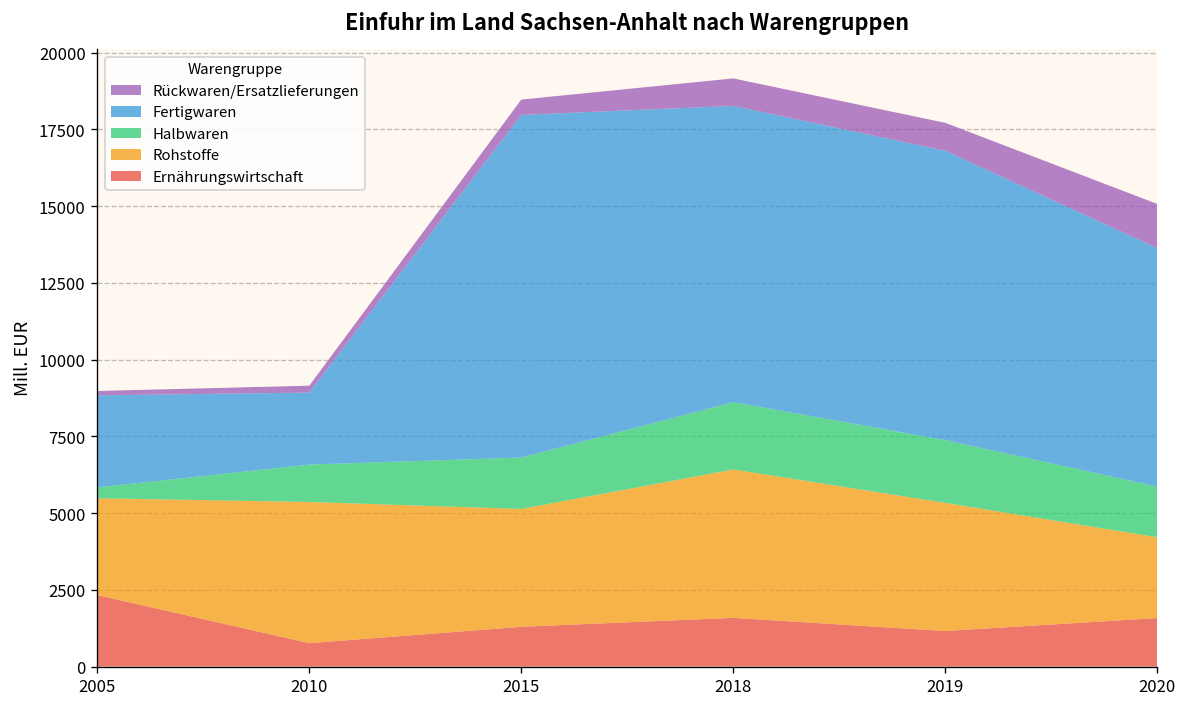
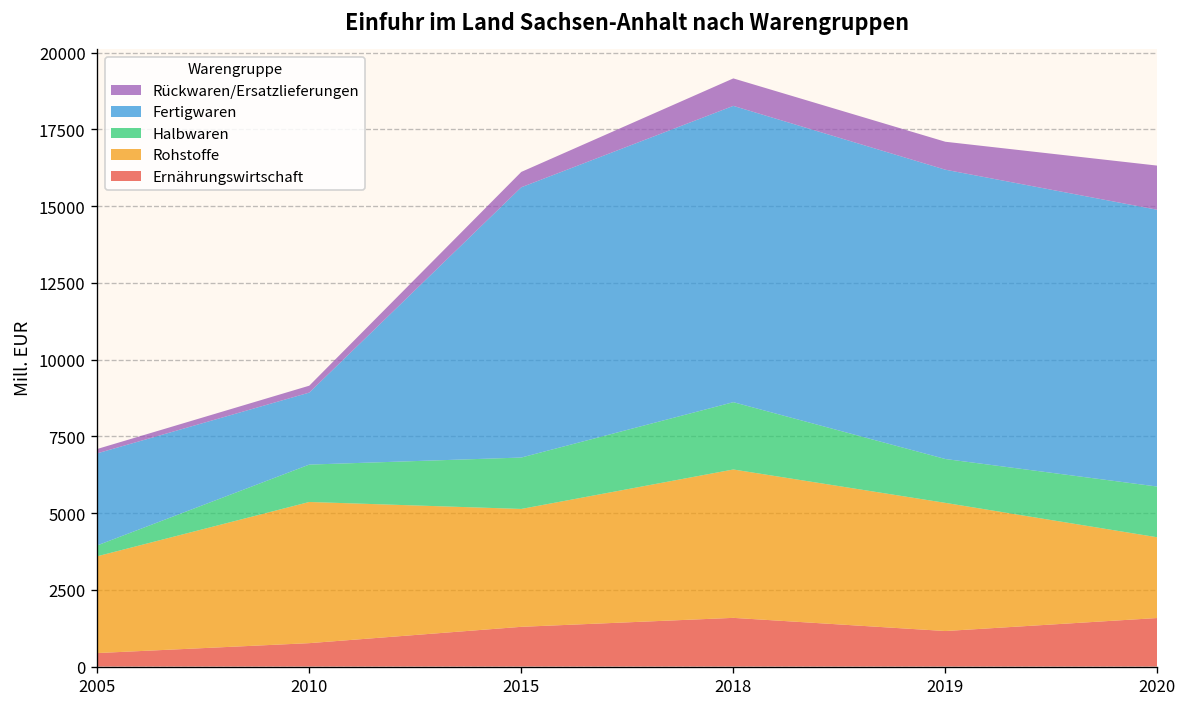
Ernährungswirtschaft, 2005: 2300 -> 400
Fertigwaren, 2015: 11200 -> 8800
Halbwaren, 2019: 2000 -> 1400
Fertigwaren, 2020: 7800 -> 9000
